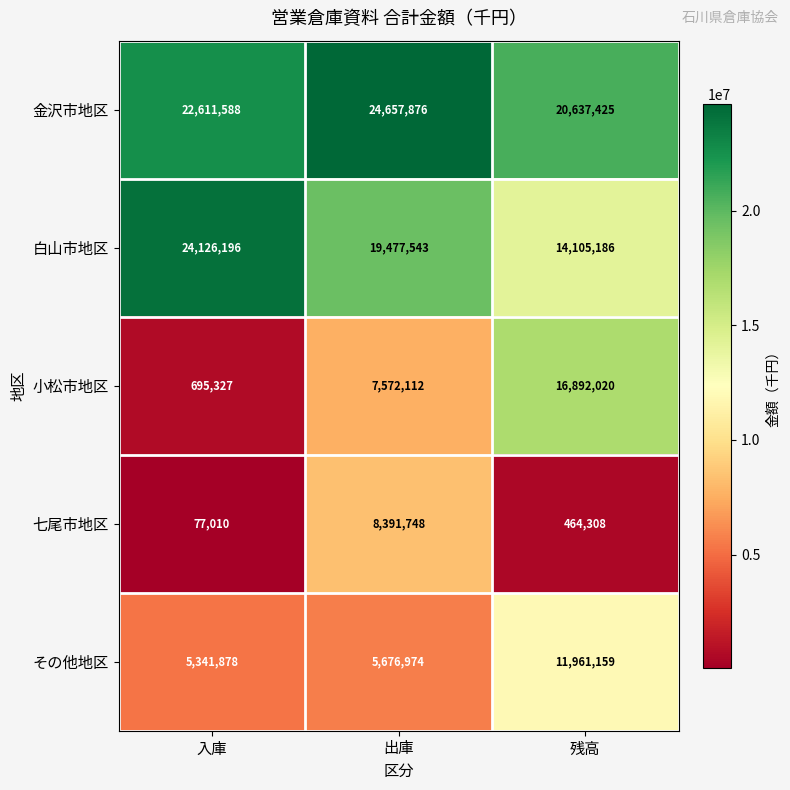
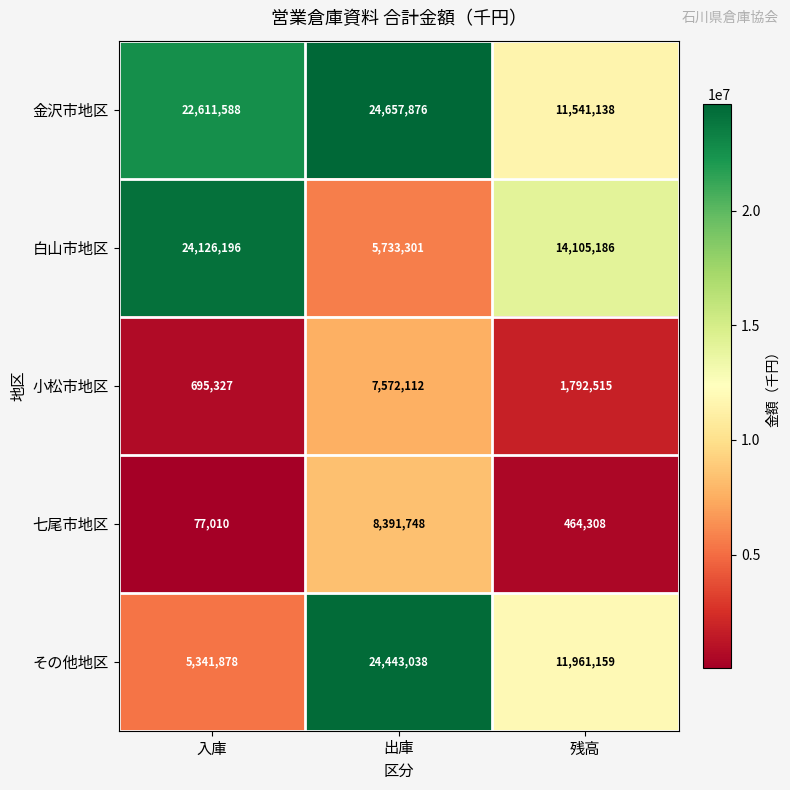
金沢市地区, 残高: 20,637,425 -> 11,541,138
白山市地区, 出庫: 19,477,543 -> 5,733,301
小松市地区, 残高: 16,892,020 -> 1,792,515
その他地区, 出庫: 5,676,974 -> 24,443,038
